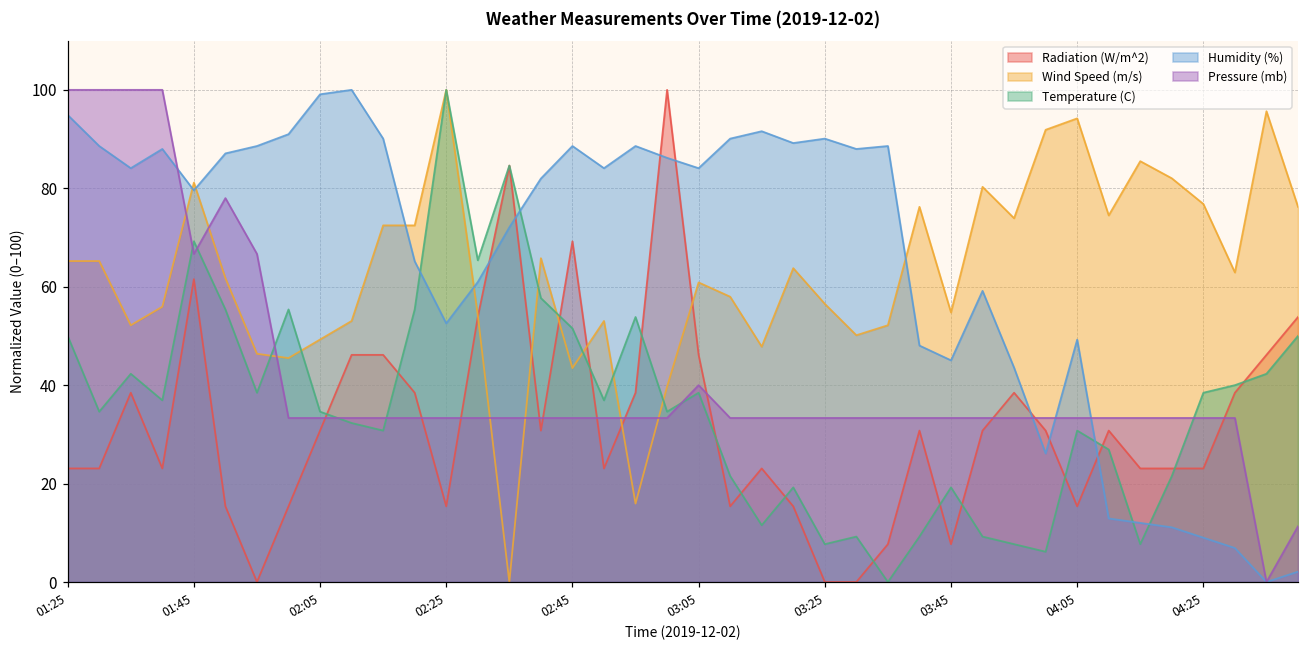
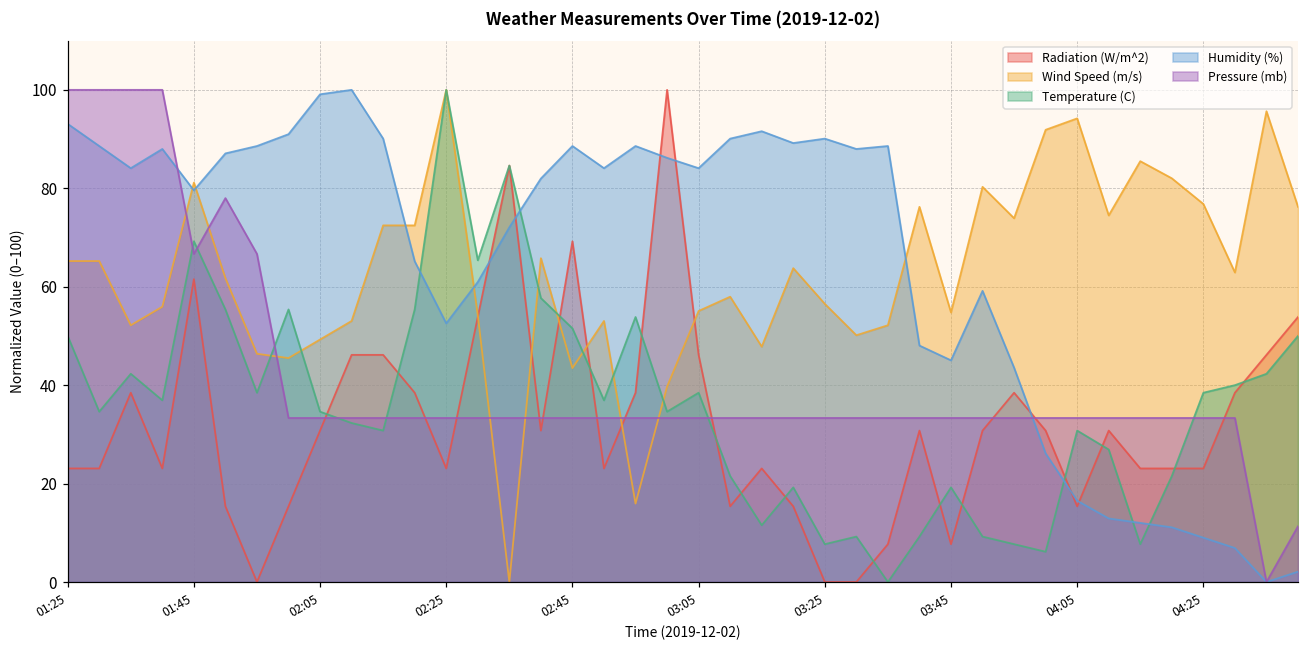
Humidity (%), 01:25: 95 -> 93
Radiation (W/m^2), 02:25: 15 -> 23
Wind Speed (m/s), 03:05: 61 -> 55
Pressure (mb), 03:05: 40 -> 33
Humidity (%), 04:05: 49 -> 17
